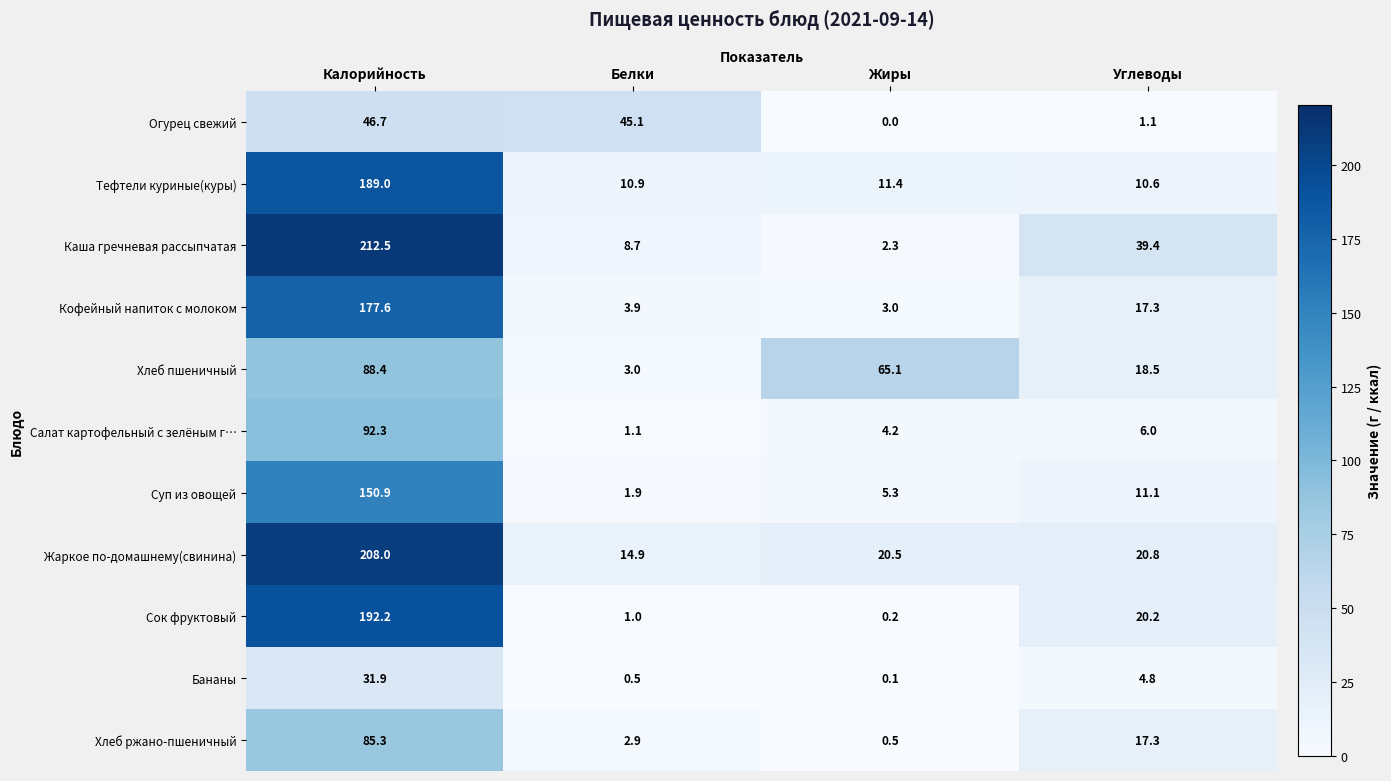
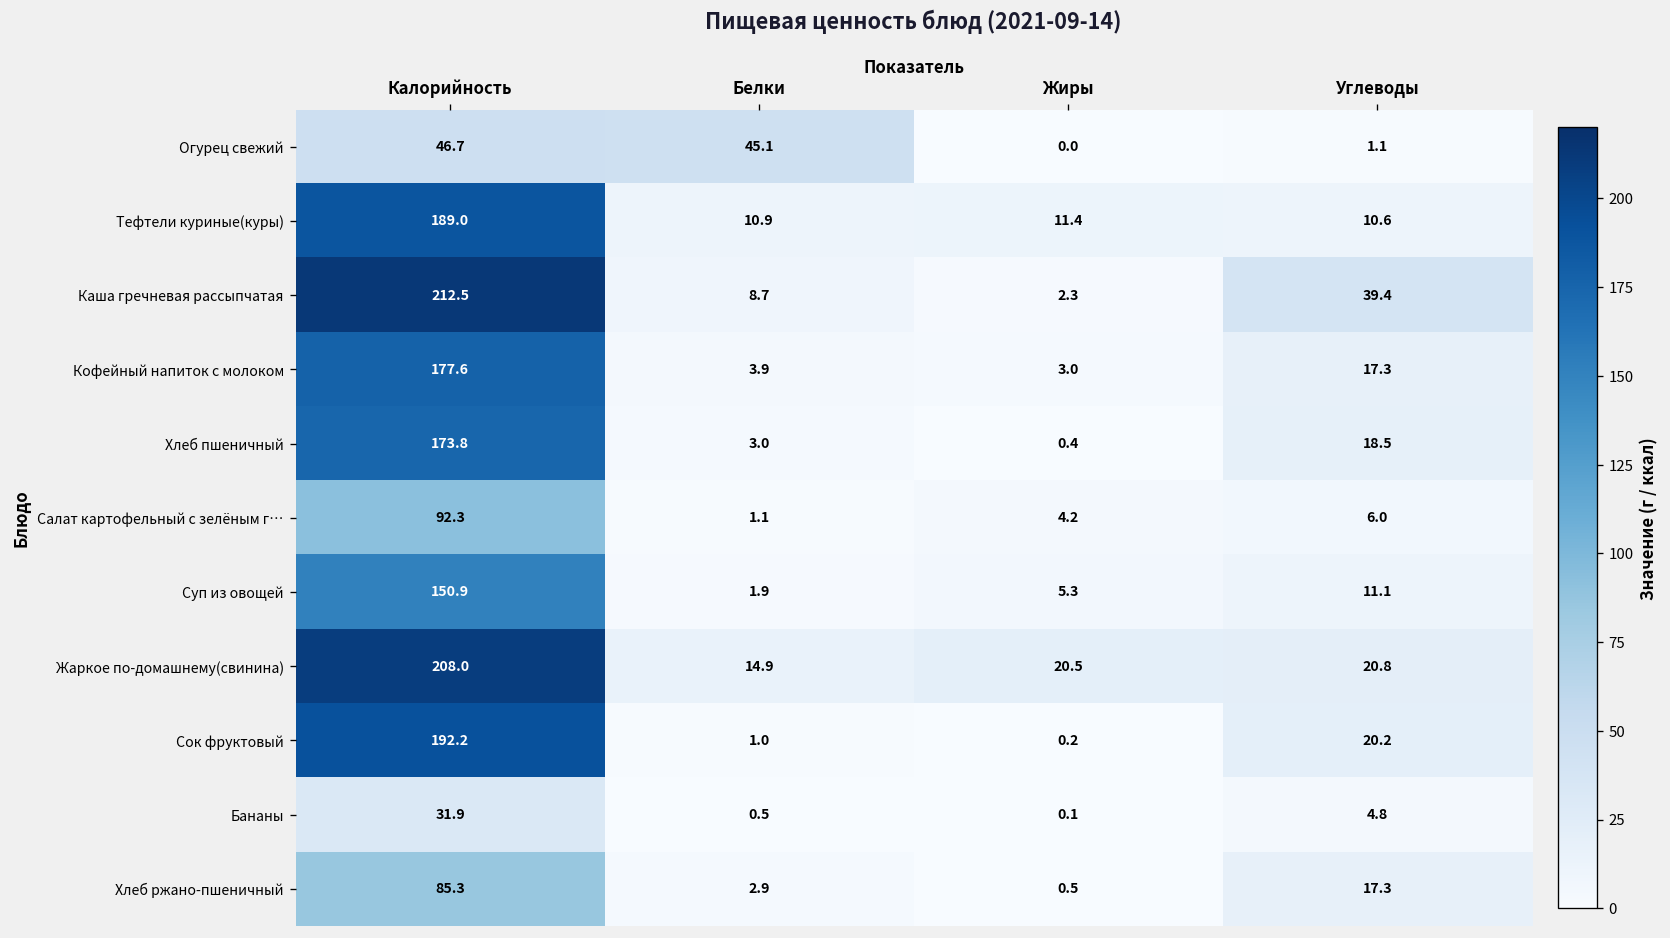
Хлеб пшеничный, Калорийность: 88.4 -> 173.8
Хлеб пшеничный, Жиры: 65.1 -> 0.4
